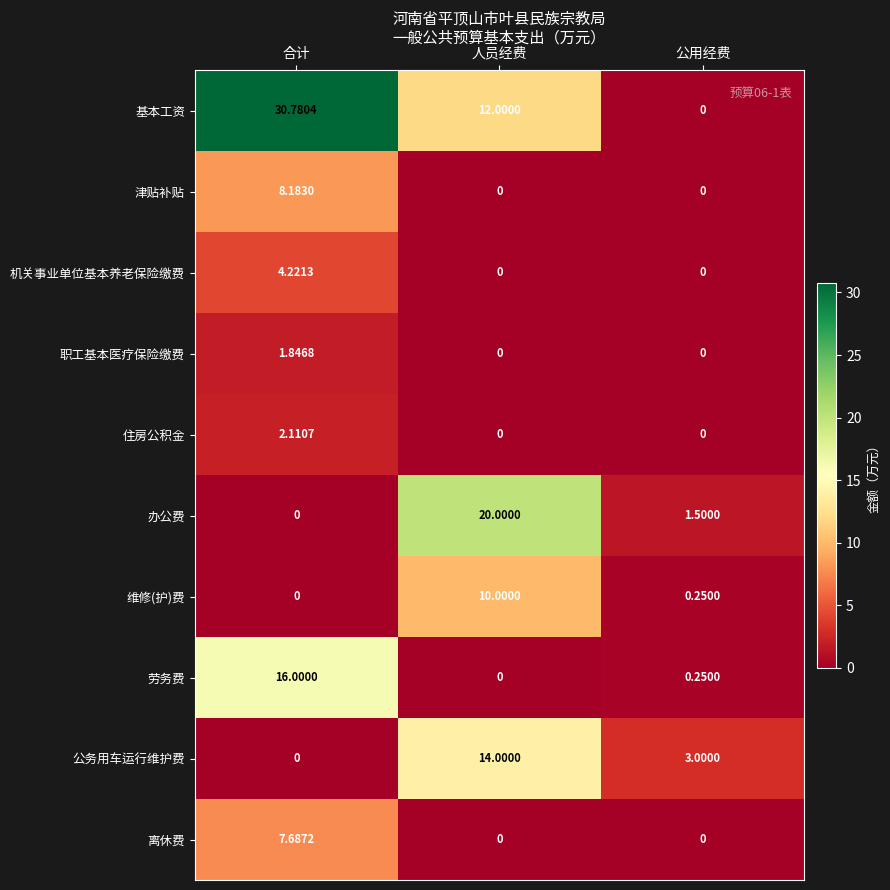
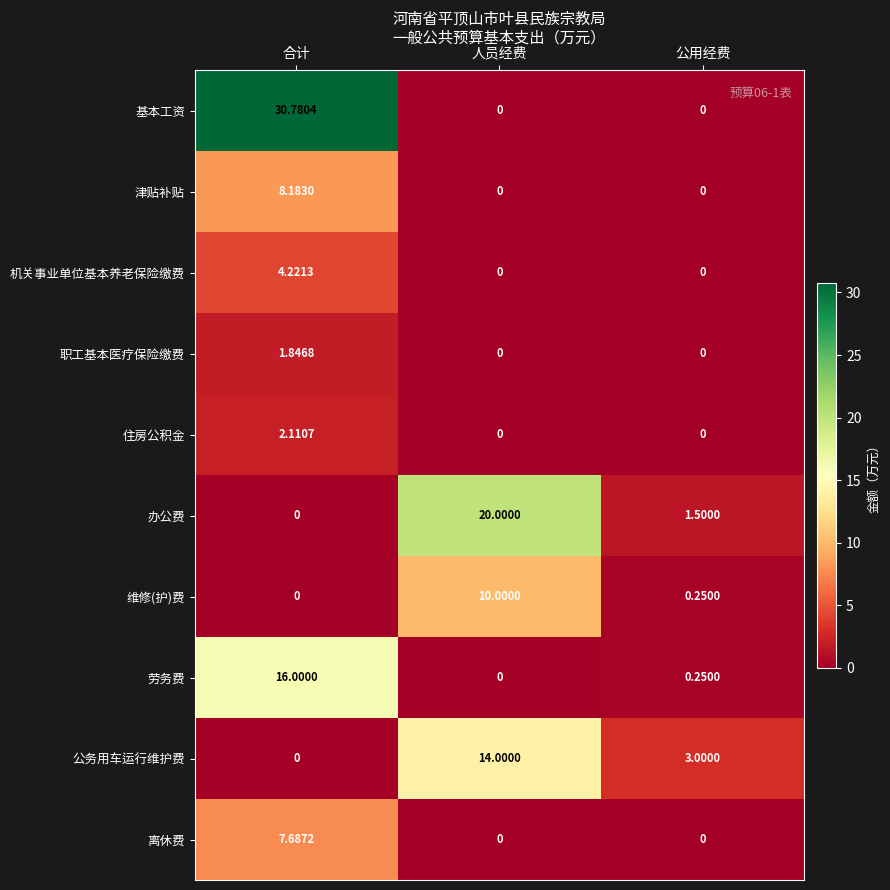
基本工资, 人员经费: 12.0000 -> 0
